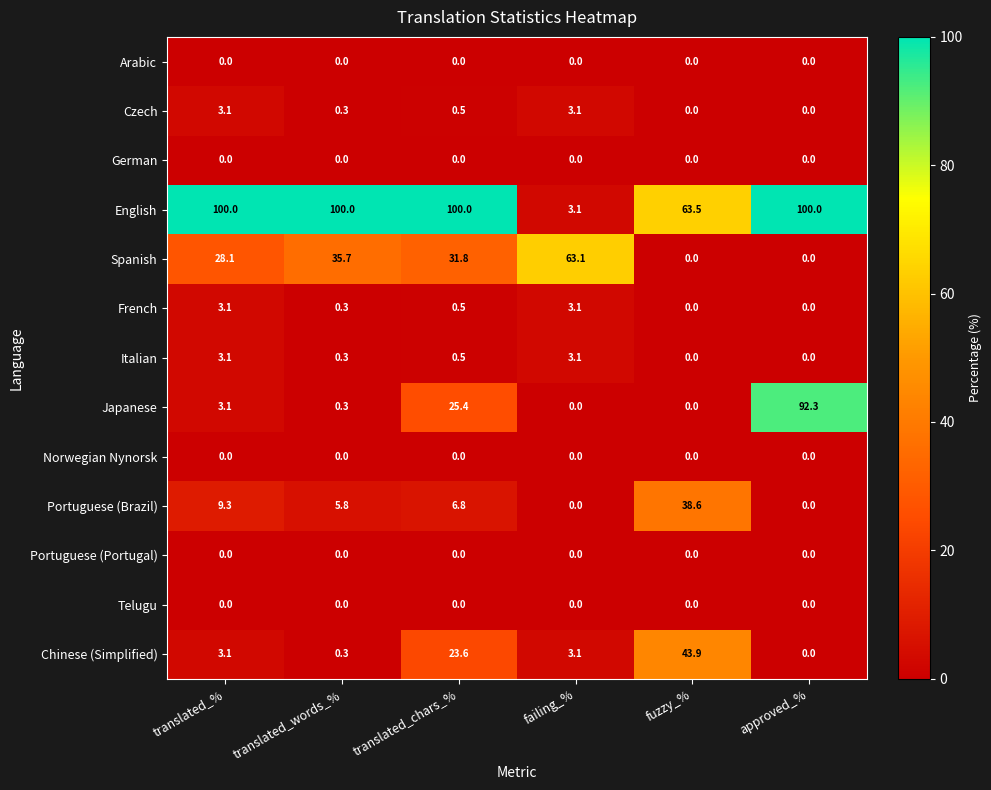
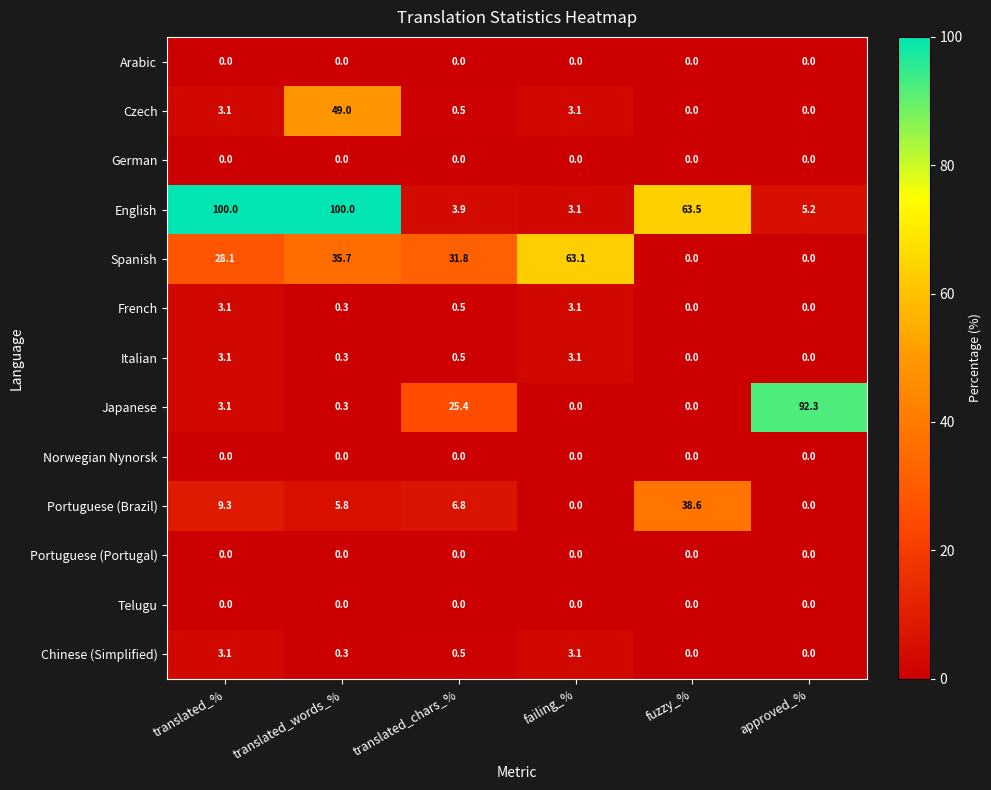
Czech, translated_words_%: 0.3 -> 49.0
English, translated_chars_%: 100.0 -> 3.9
English, approved_%: 100.0 -> 5.2
Chinese (Simplified), translated_chars_%: 23.6 -> 0.5
Chinese (Simplified), fuzzy_%: 43.9 -> 0.0
